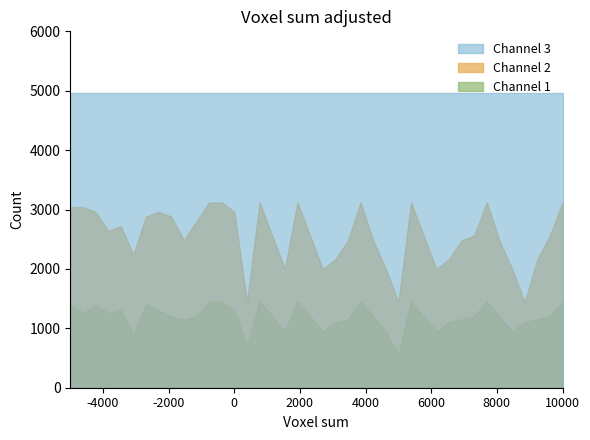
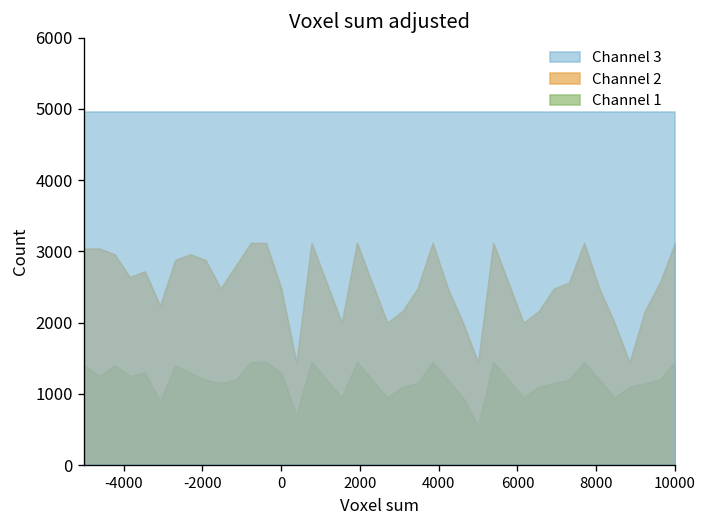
Channel 2, 0: 3000 -> 2500
